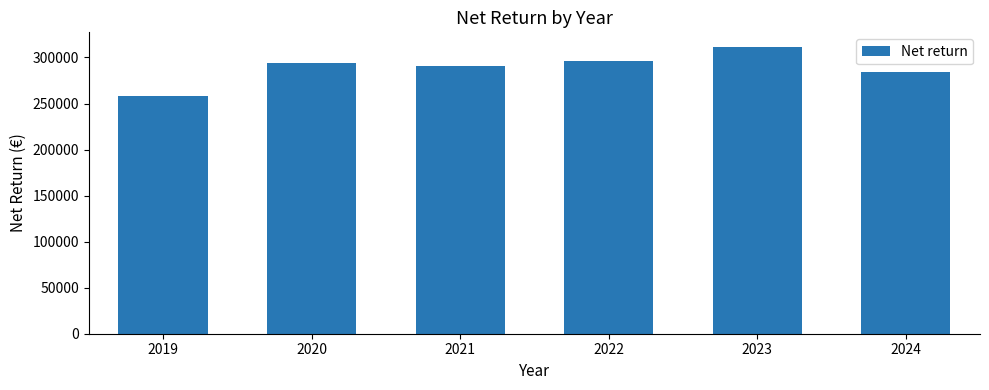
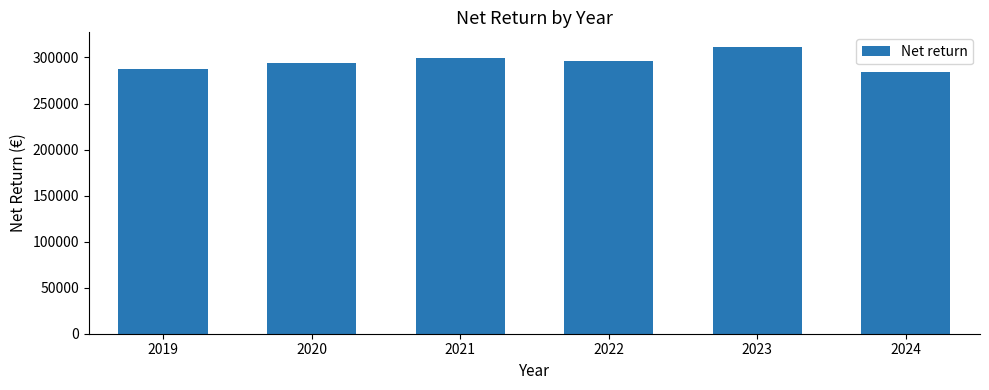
2019: 260000 -> 290000
2021: 290000 -> 300000
